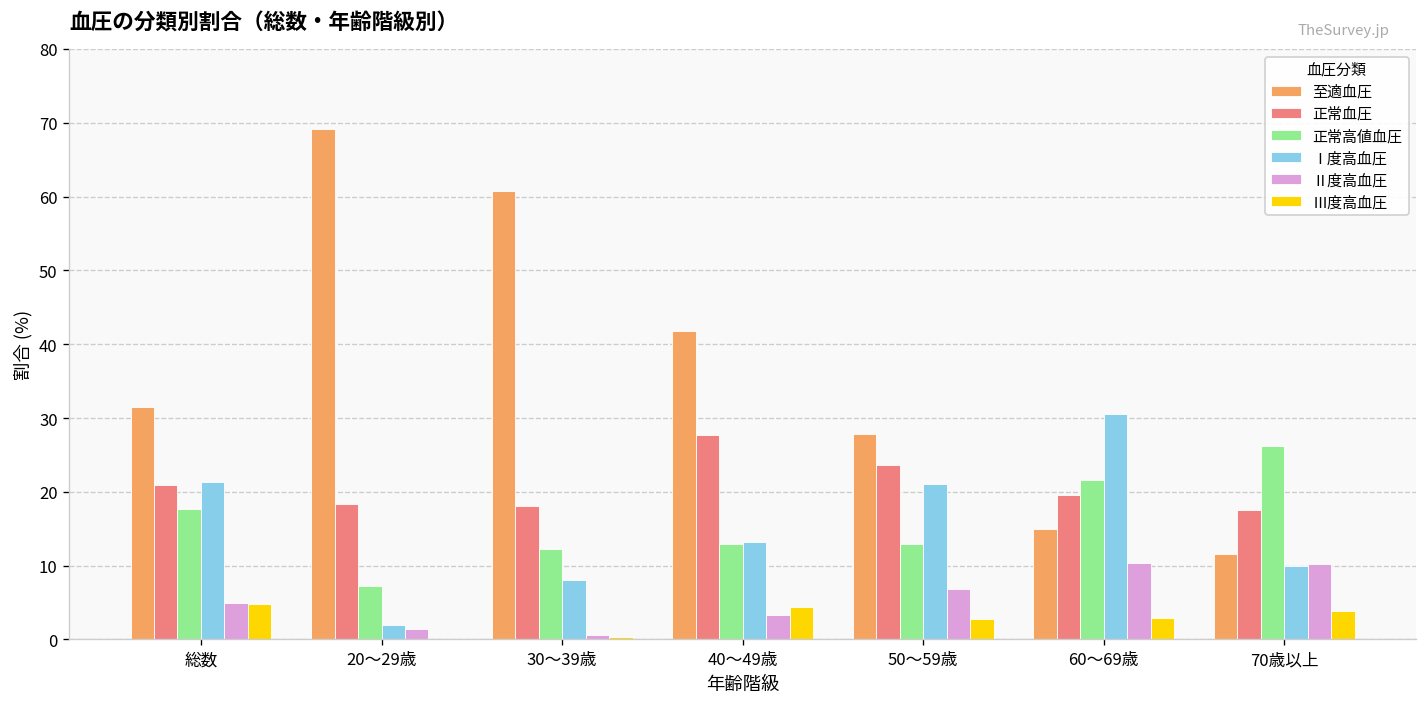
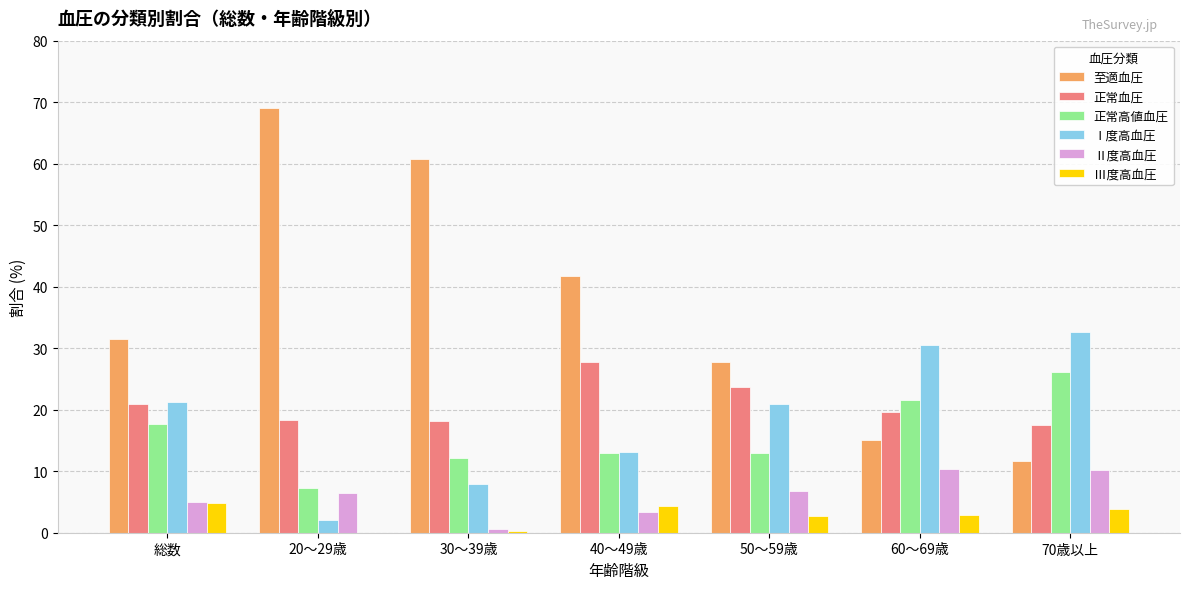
Ⅱ度高血圧, 20～29歳: 1 -> 7
Ⅰ度高血圧, 70歳以上: 10 -> 33
